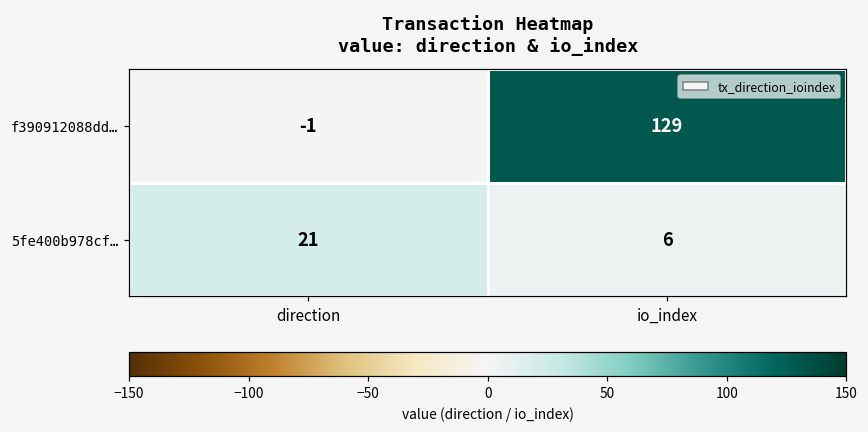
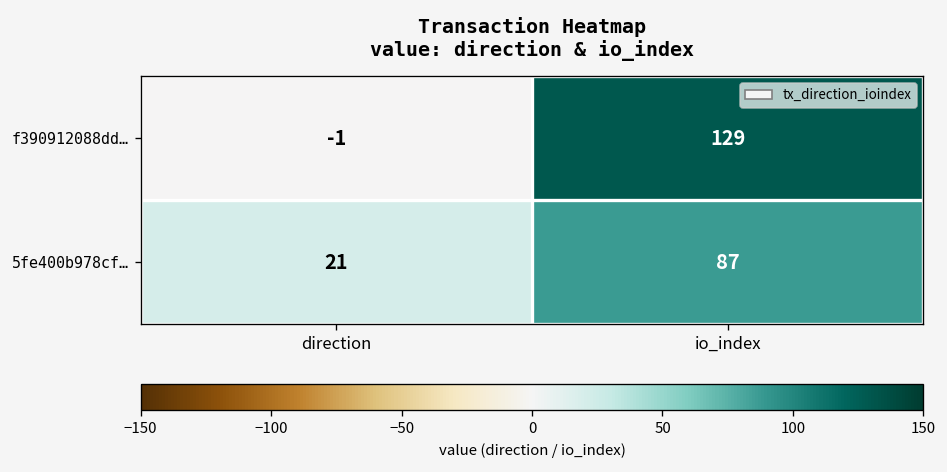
5fe400b978cf…, io_index: 6 -> 87
